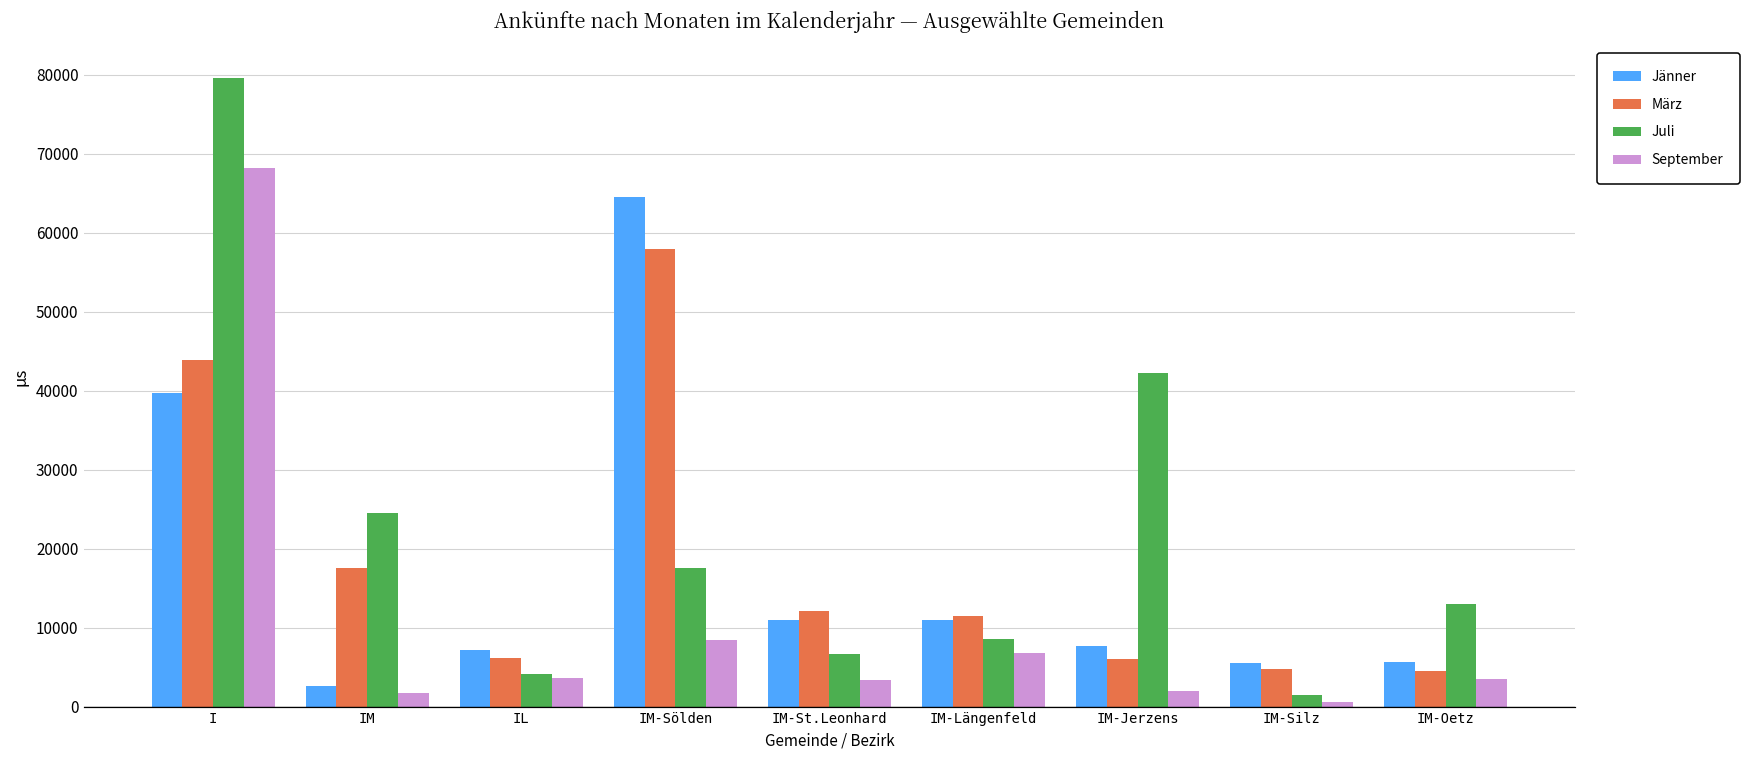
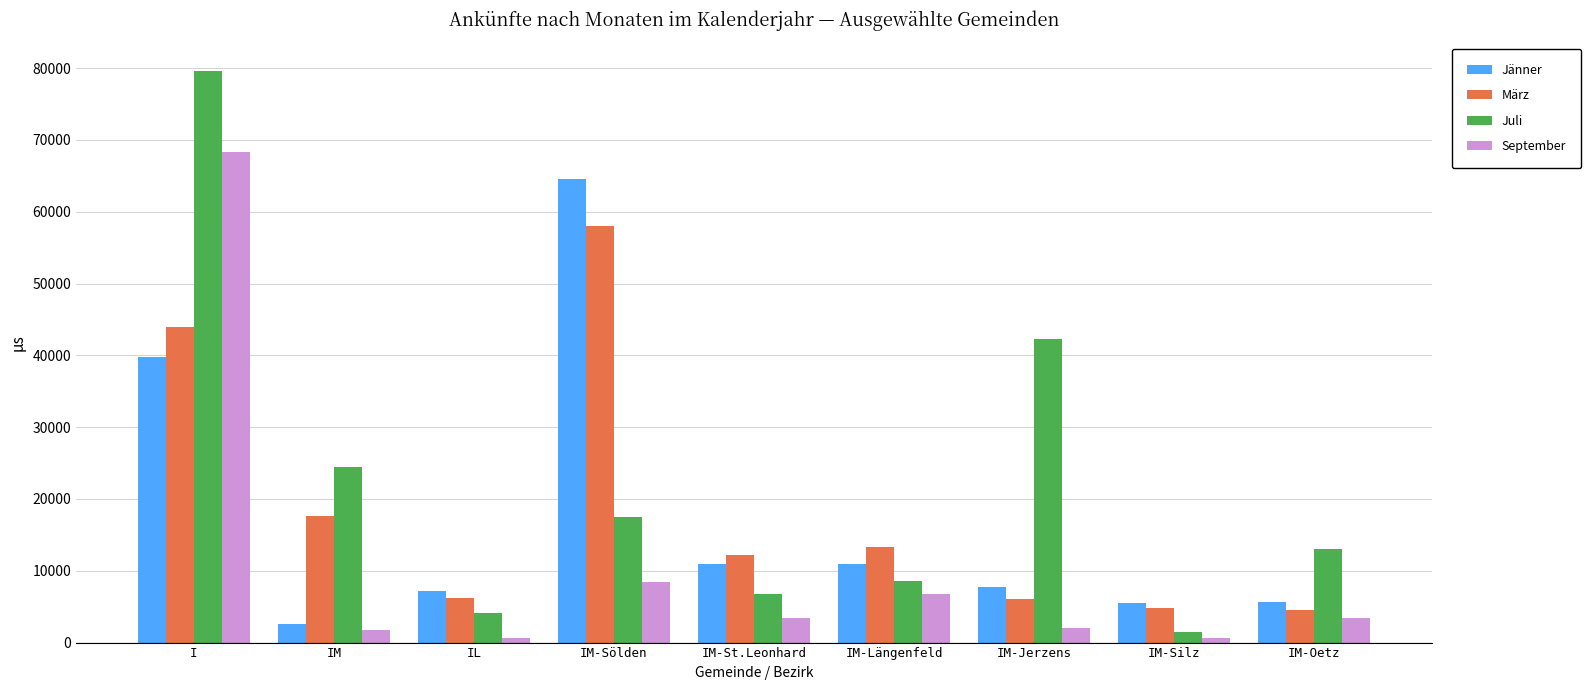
September, IL: 4000 -> 1000
März, IM-Längenfeld: 11000 -> 13000
